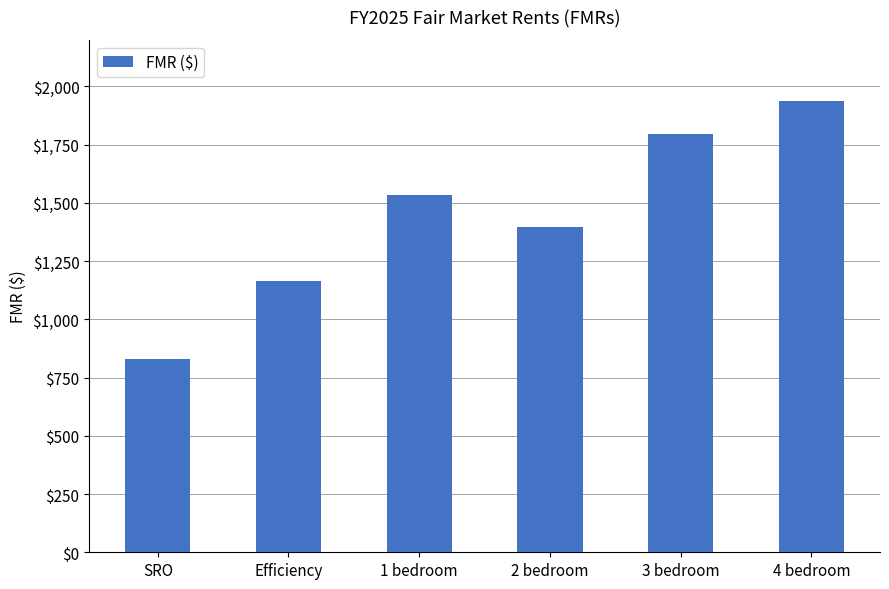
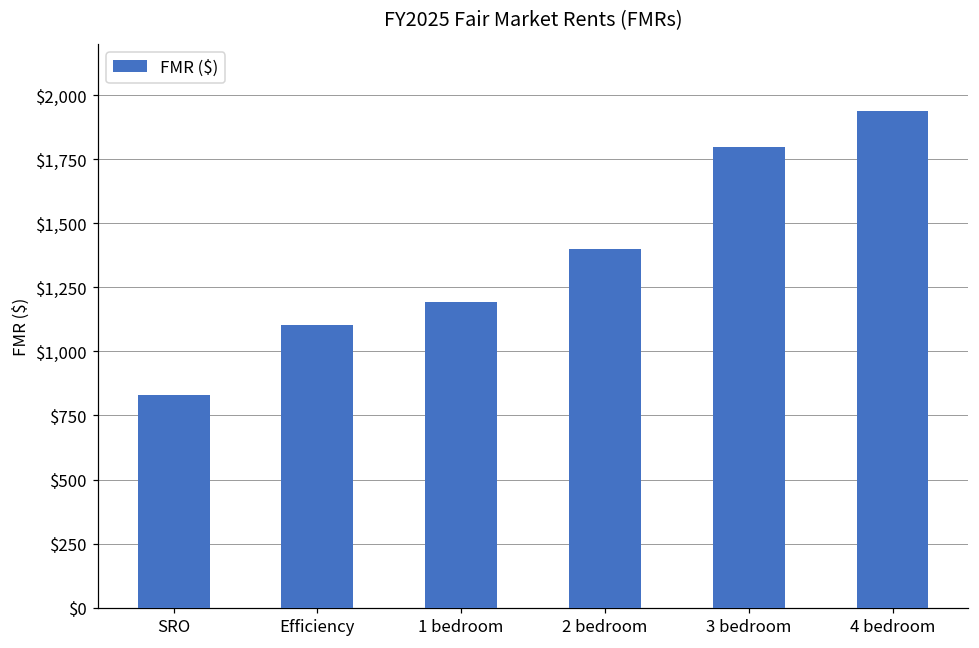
Efficiency: $1,170 -> $1,100
1 bedroom: $1,540 -> $1,190
